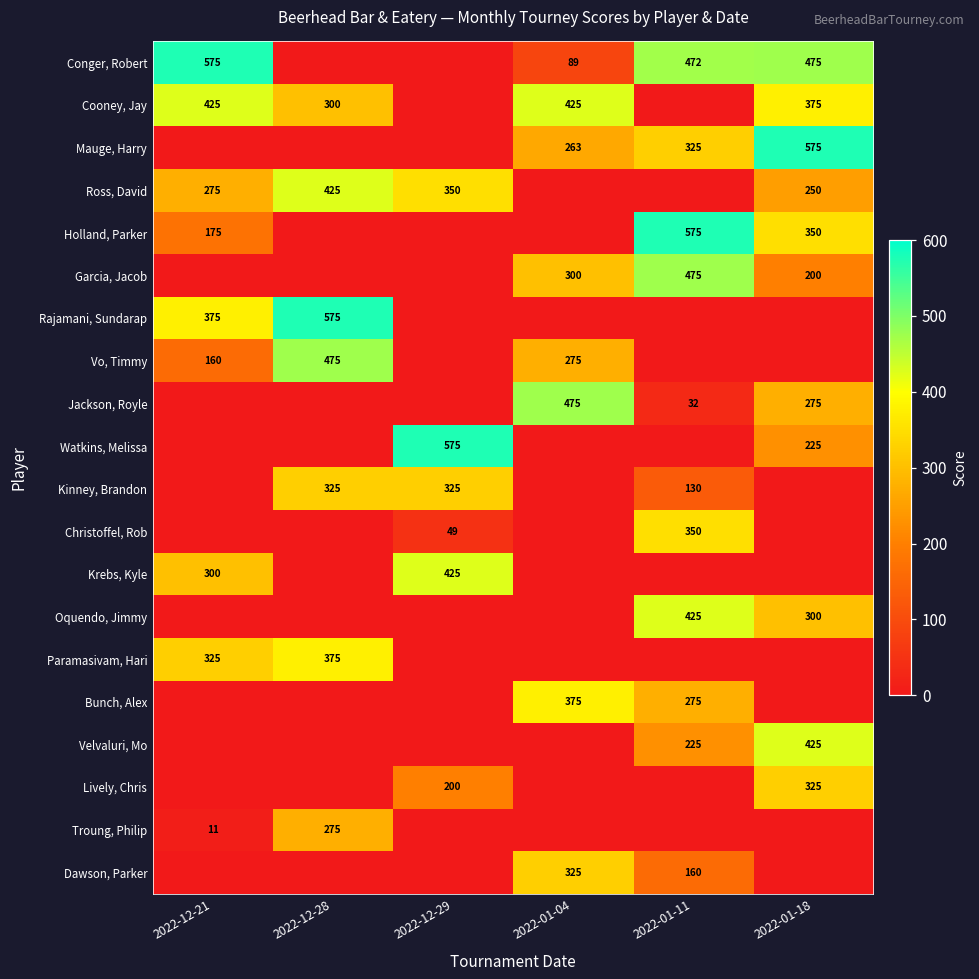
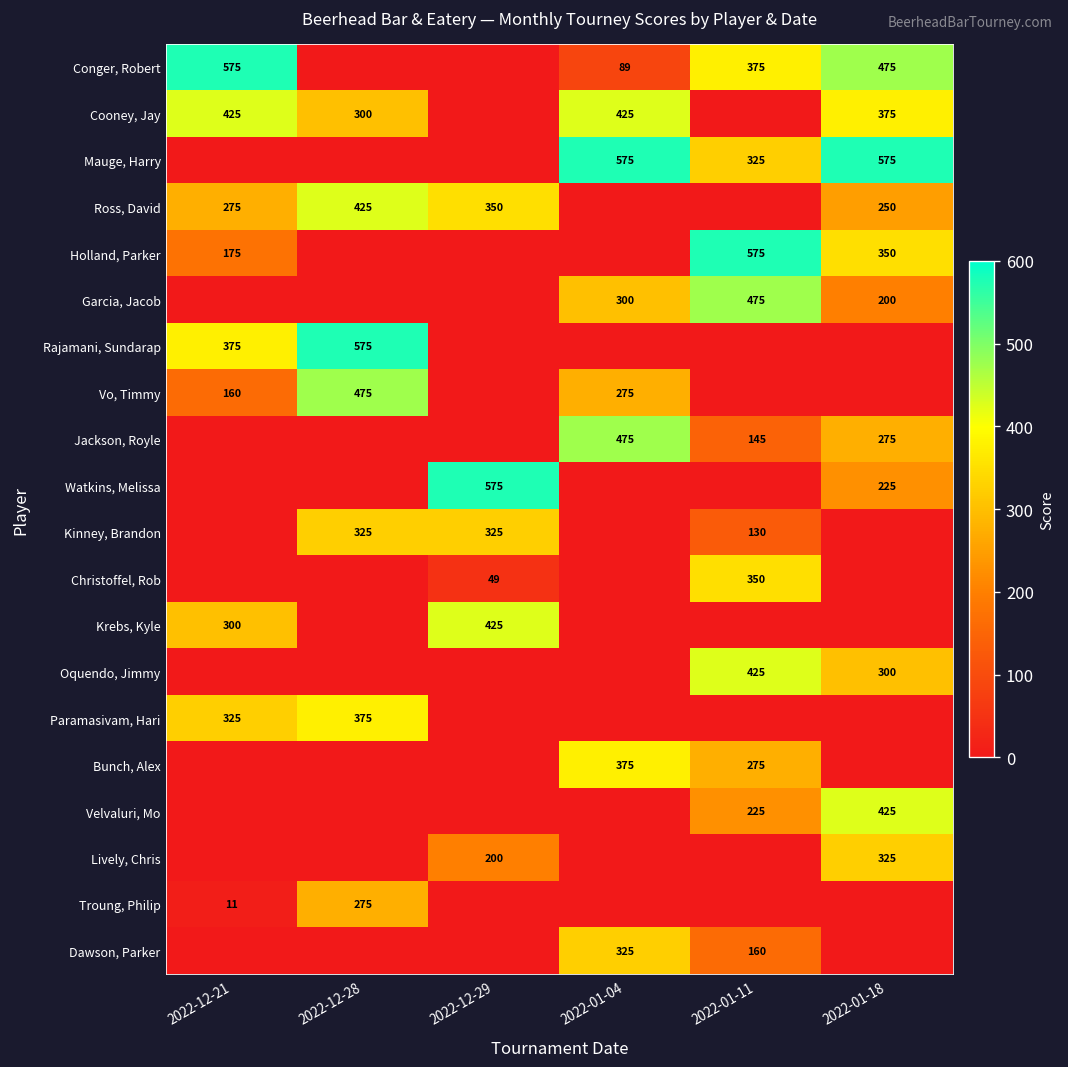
Conger, Robert, 2022-01-11: 472 -> 375
Mauge, Harry, 2022-01-04: 263 -> 575
Jackson, Royle, 2022-01-11: 32 -> 145
